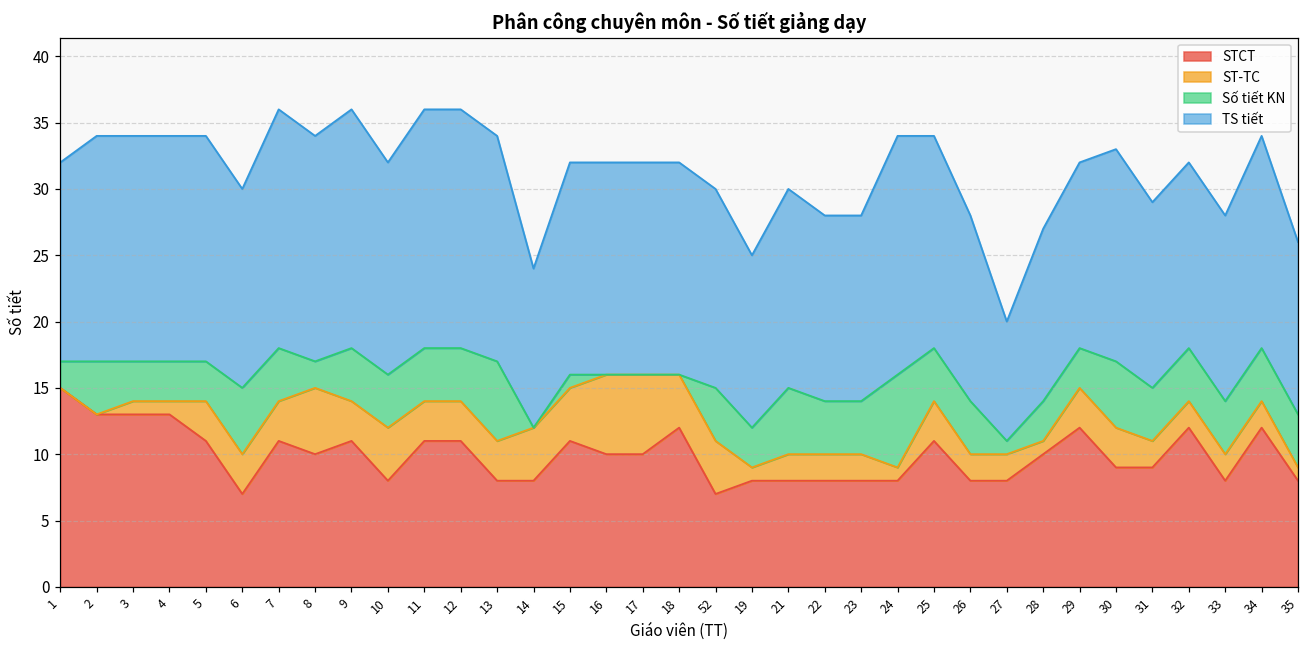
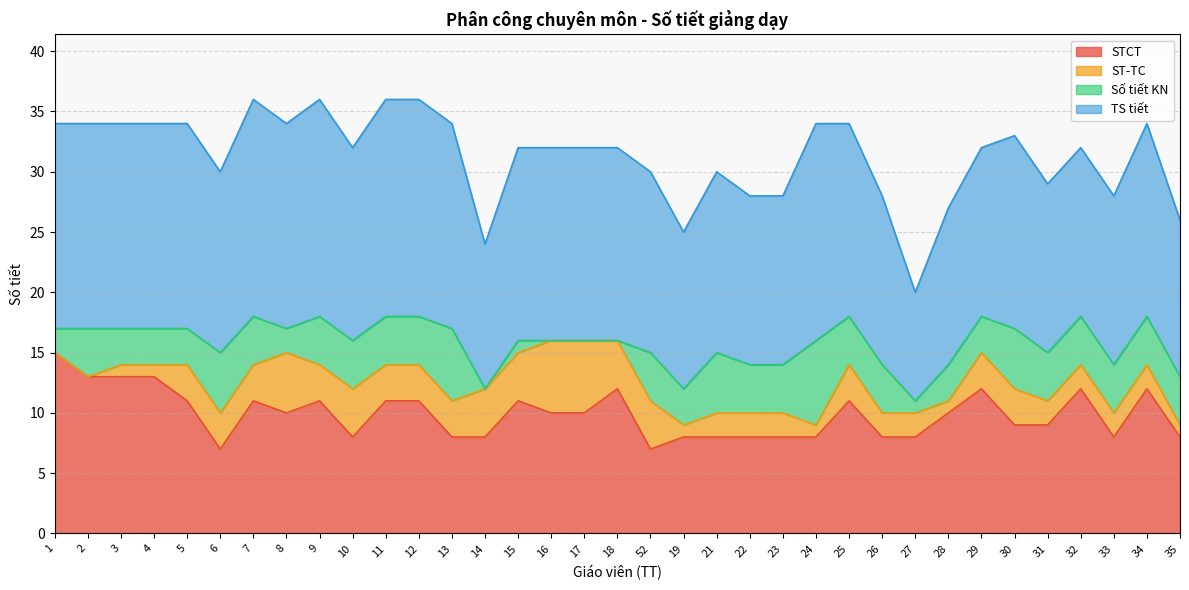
TS tiết, 1: 15 -> 17
